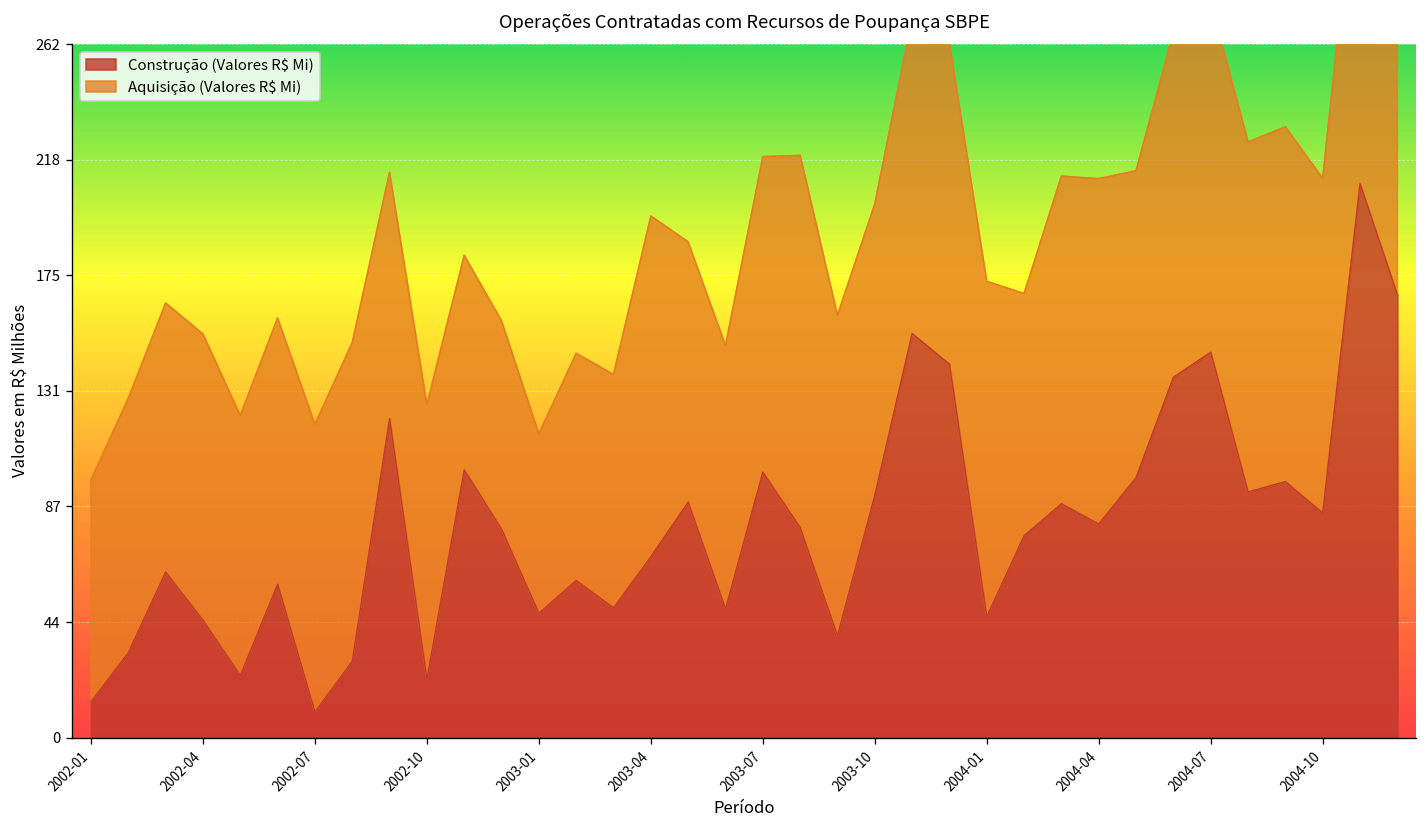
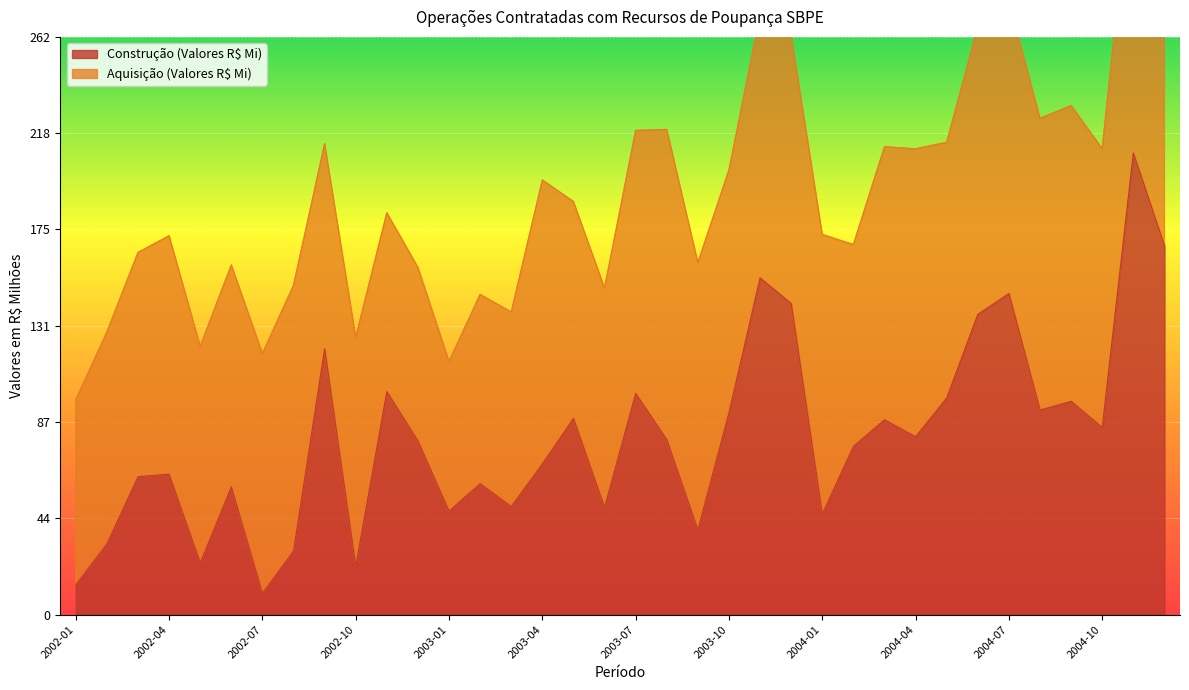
Construção (Valores R$ Mi), 2002-04: 44 -> 64
